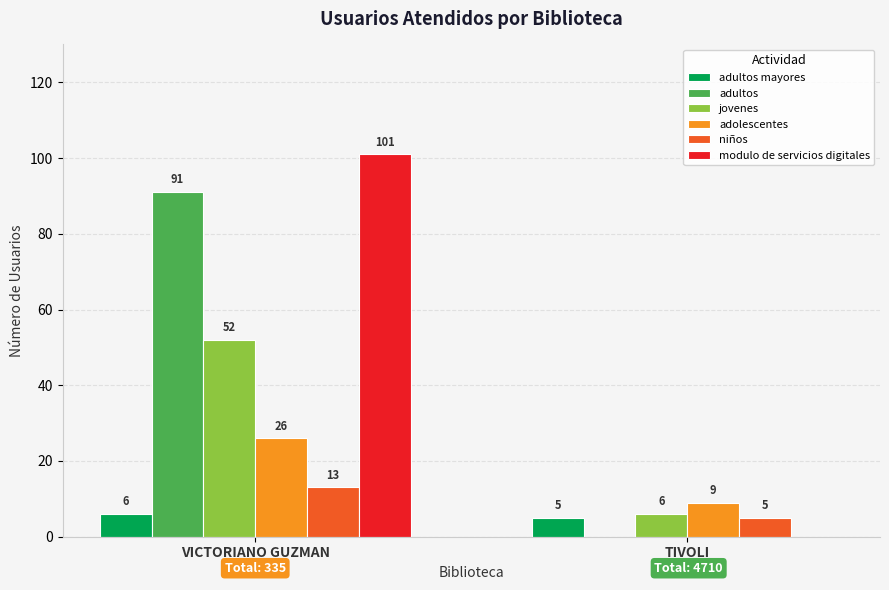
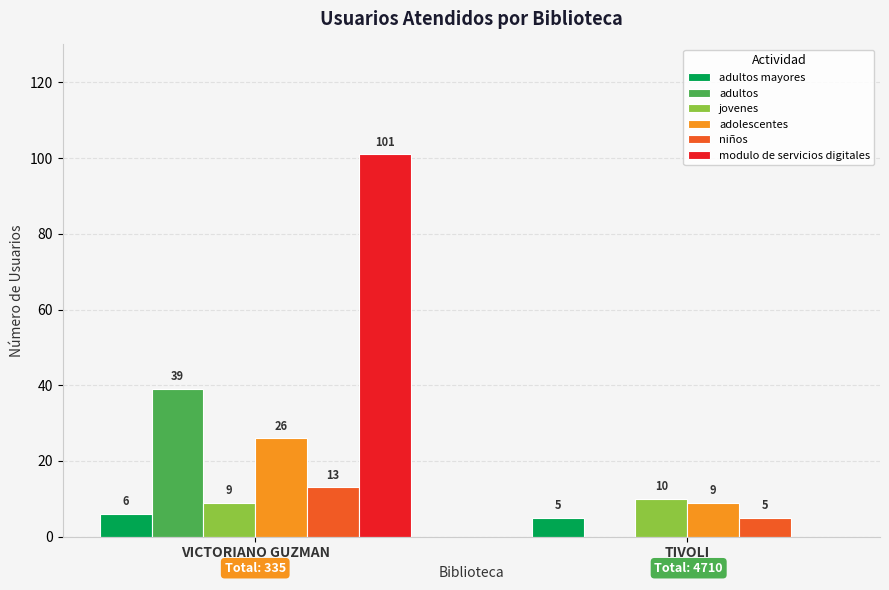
adultos, VICTORIANO GUZMAN: 91 -> 39
jovenes, VICTORIANO GUZMAN: 52 -> 9
jovenes, TIVOLI: 6 -> 10
